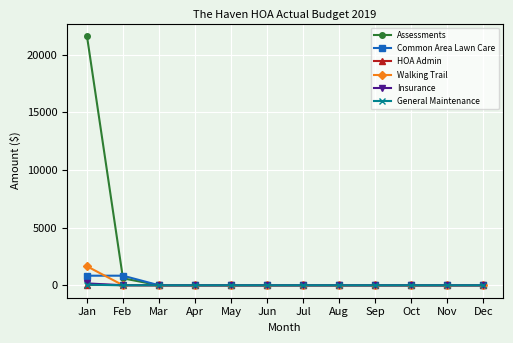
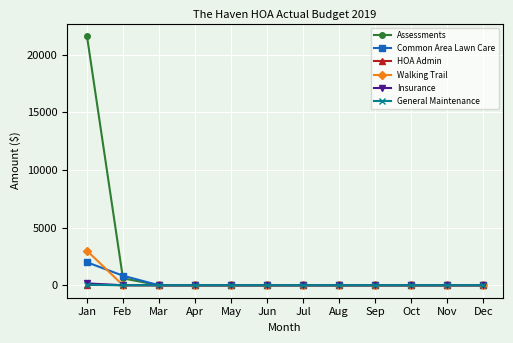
Common Area Lawn Care, Jan: 800 -> 2000
Walking Trail, Jan: 1600 -> 3000
